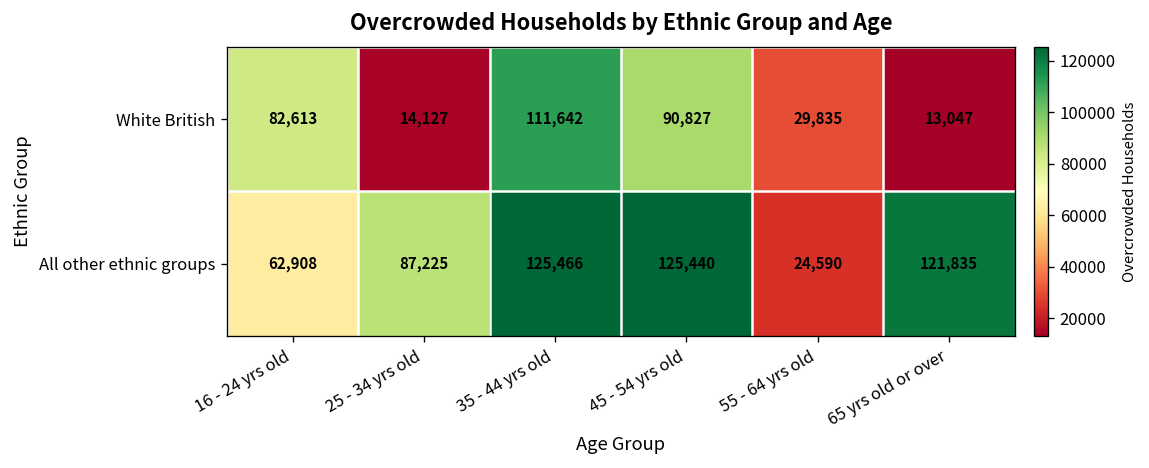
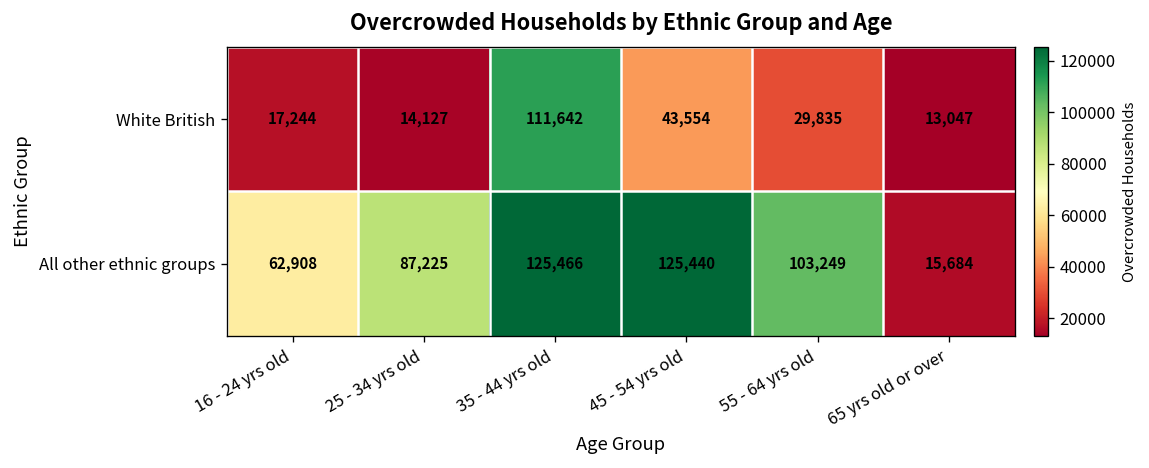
White British, 16 - 24 yrs old: 82,613 -> 17,244
White British, 45 - 54 yrs old: 90,827 -> 43,554
All other ethnic groups, 55 - 64 yrs old: 24,590 -> 103,249
All other ethnic groups, 65 yrs old or over: 121,835 -> 15,684
